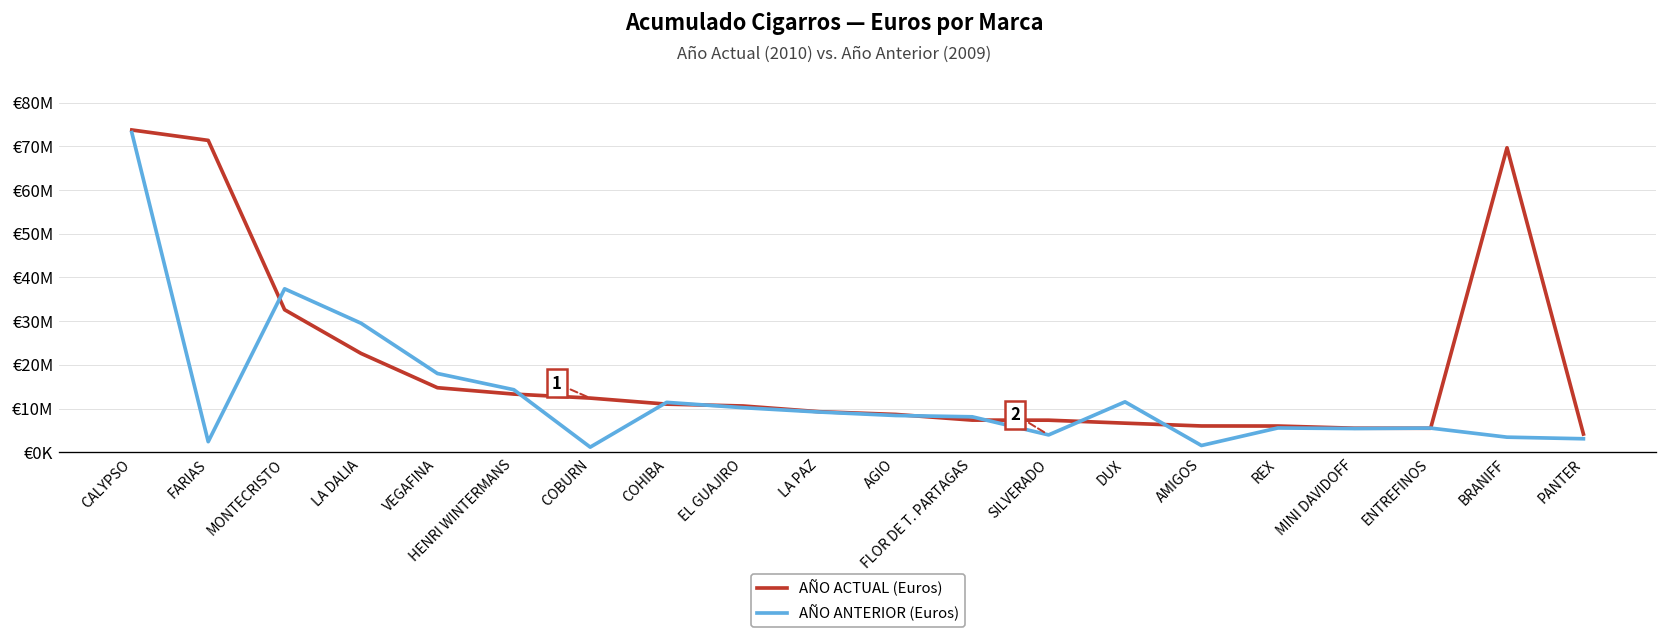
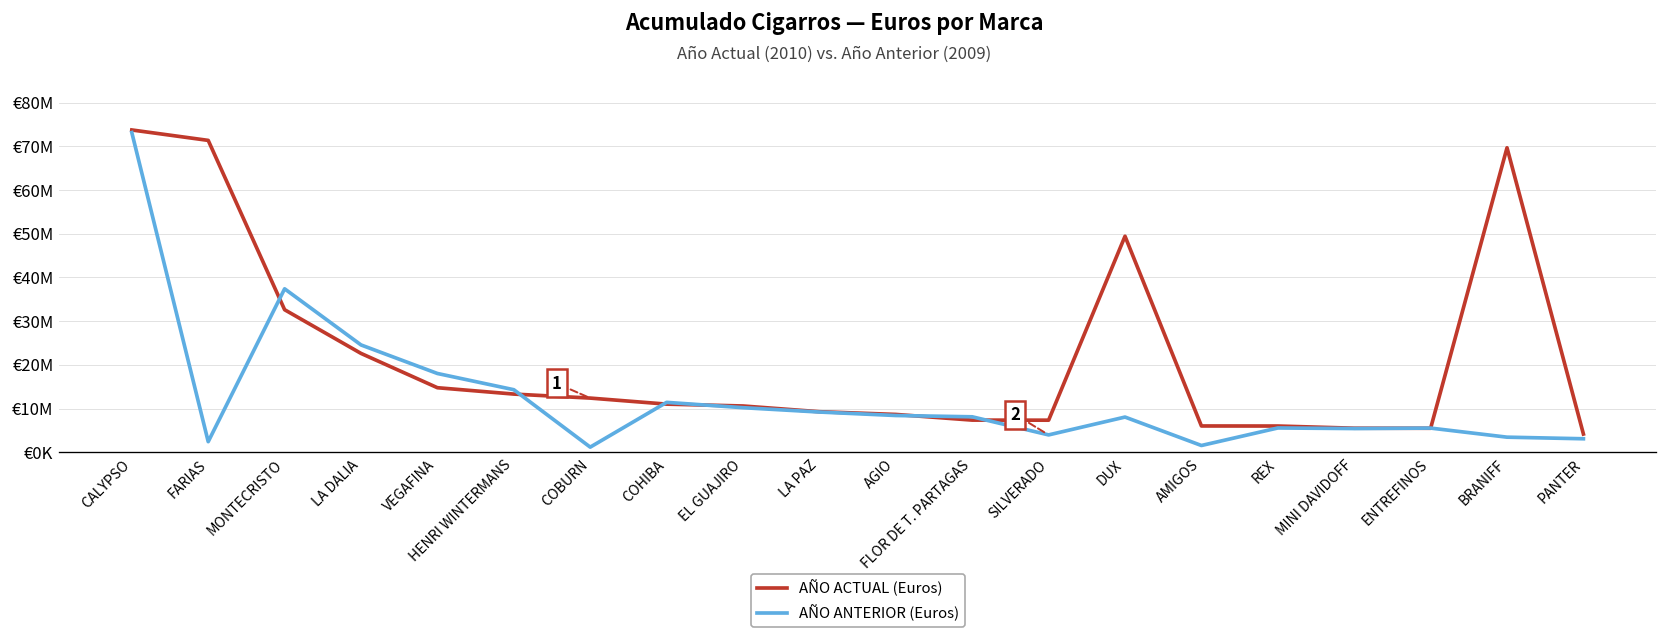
AÑO ANTERIOR (Euros), LA DALIA: €30000000 -> €25000000
AÑO ACTUAL (Euros), DUX: €7000000 -> €49000000
AÑO ANTERIOR (Euros), DUX: €12000000 -> €8000000
